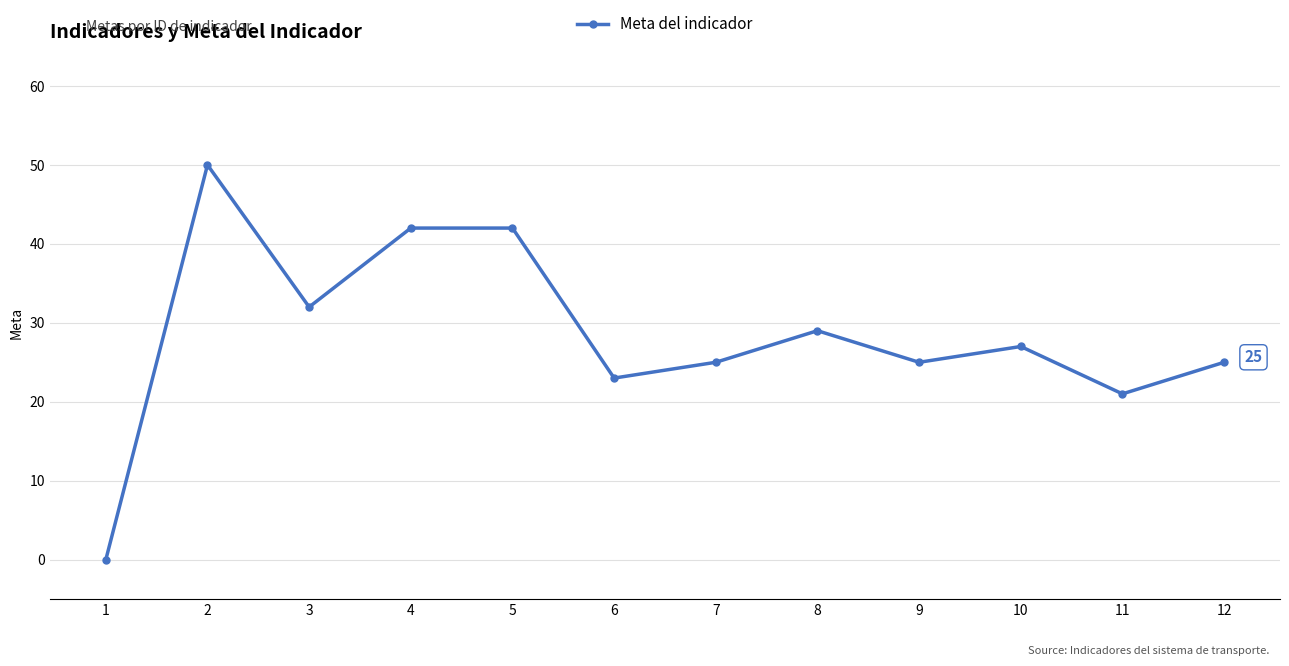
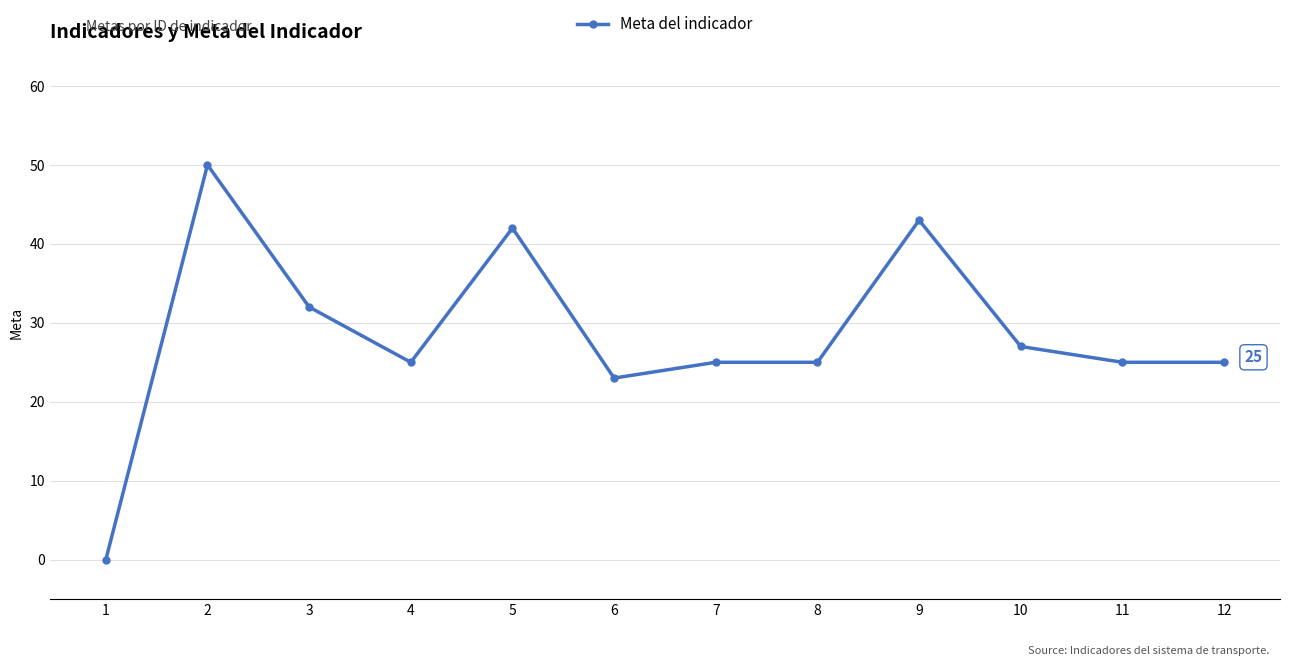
4: 42 -> 25
8: 29 -> 25
9: 25 -> 43
11: 21 -> 25
